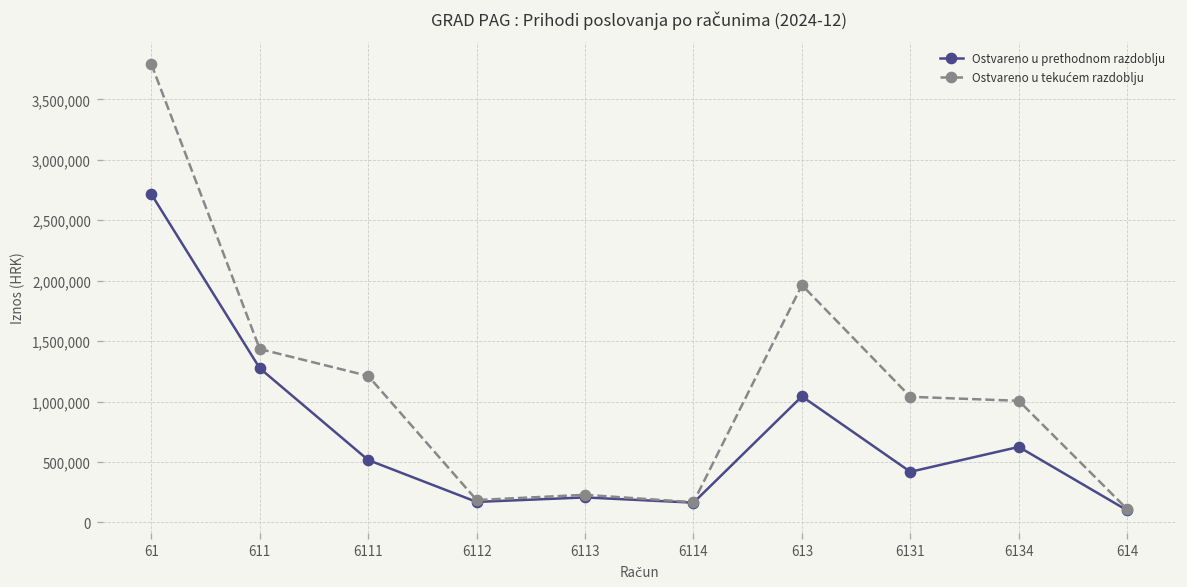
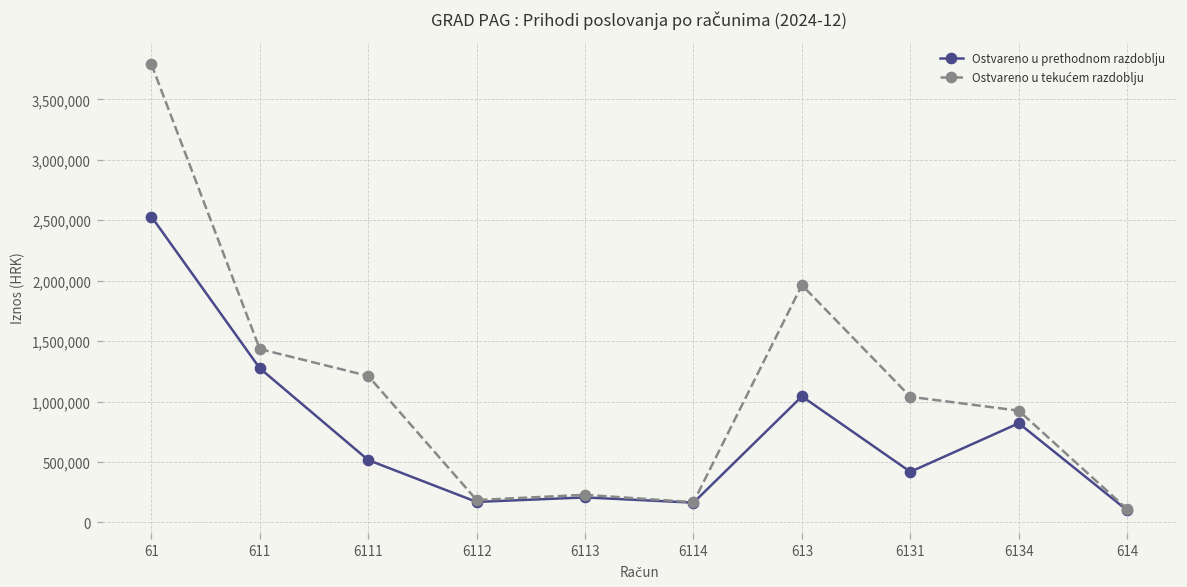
Ostvareno u prethodnom razdoblju, 61: 2,720,000 -> 2,530,000
Ostvareno u prethodnom razdoblju, 6134: 620,000 -> 820,000
Ostvareno u tekućem razdoblju, 6134: 1,010,000 -> 920,000
